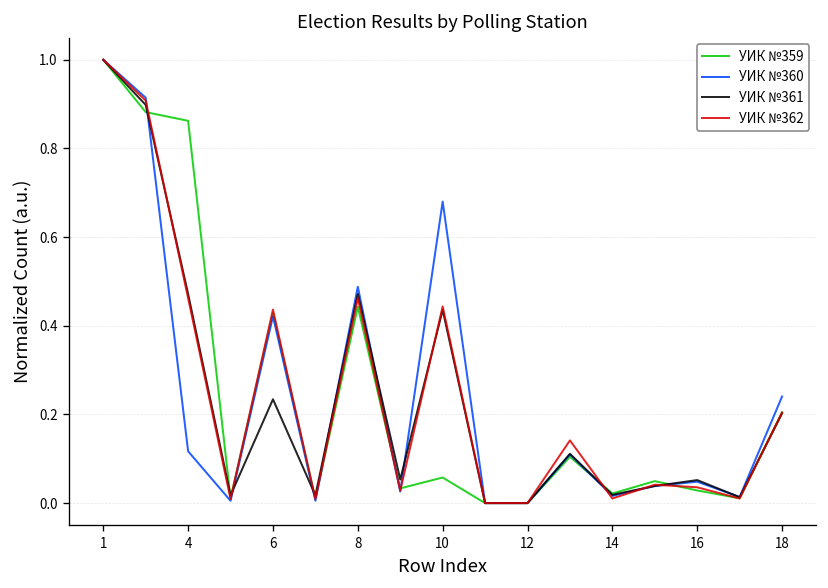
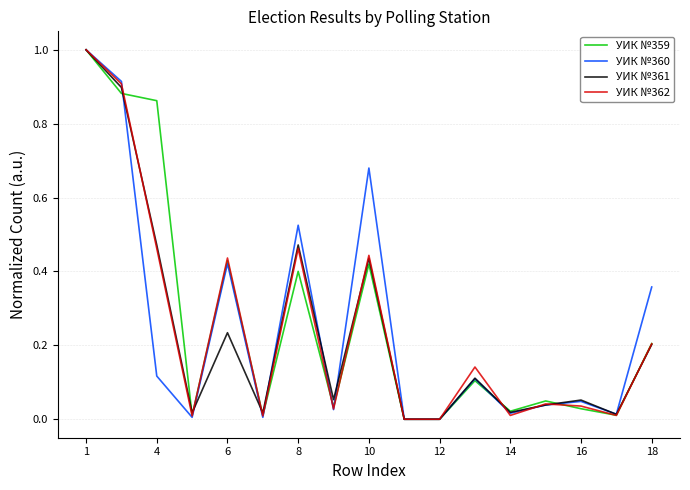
УИК №359, 8: 0.44 -> 0.40
УИК №360, 8: 0.49 -> 0.53
УИК №359, 10: 0.06 -> 0.42
УИК №360, 18: 0.24 -> 0.36
